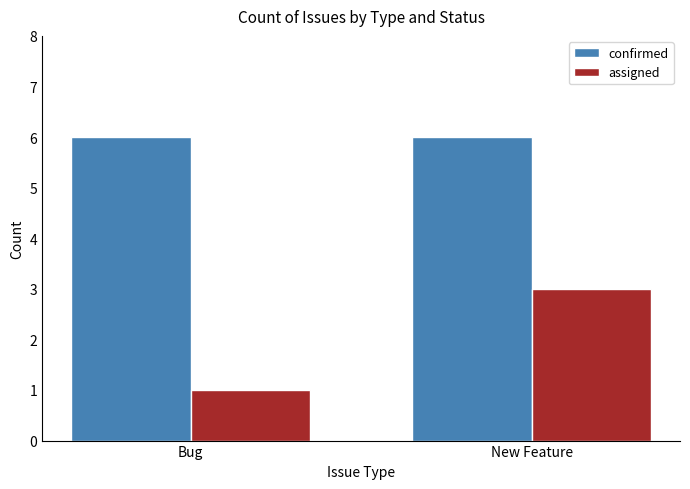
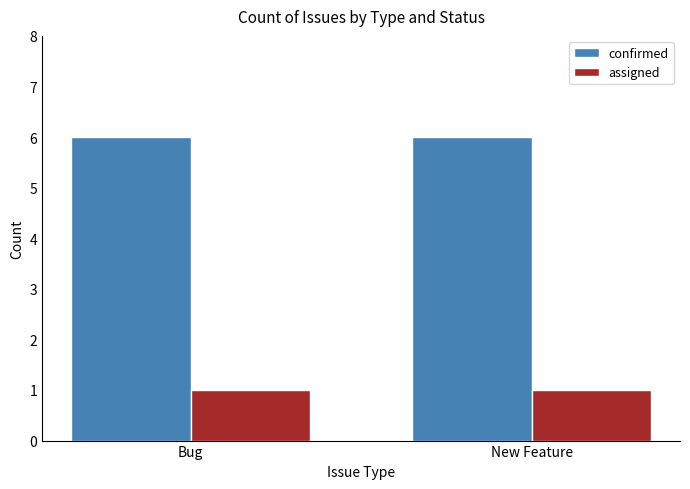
assigned, New Feature: 3 -> 1
